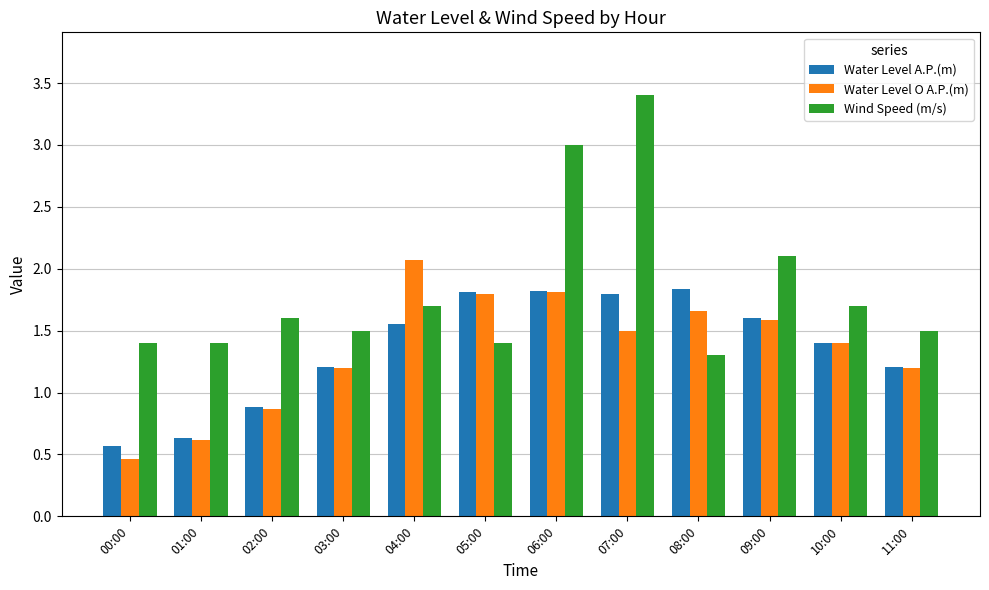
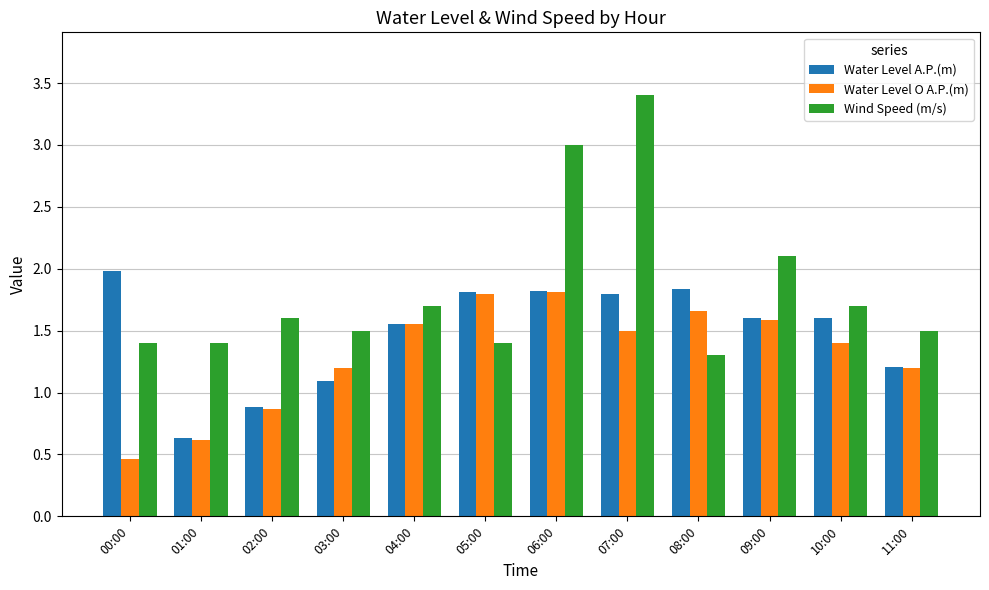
Water Level A.P.(m), 00:00: 0.57 -> 1.98
Water Level A.P.(m), 03:00: 1.21 -> 1.09
Water Level O A.P.(m), 04:00: 2.07 -> 1.55
Water Level A.P.(m), 10:00: 1.4 -> 1.6
